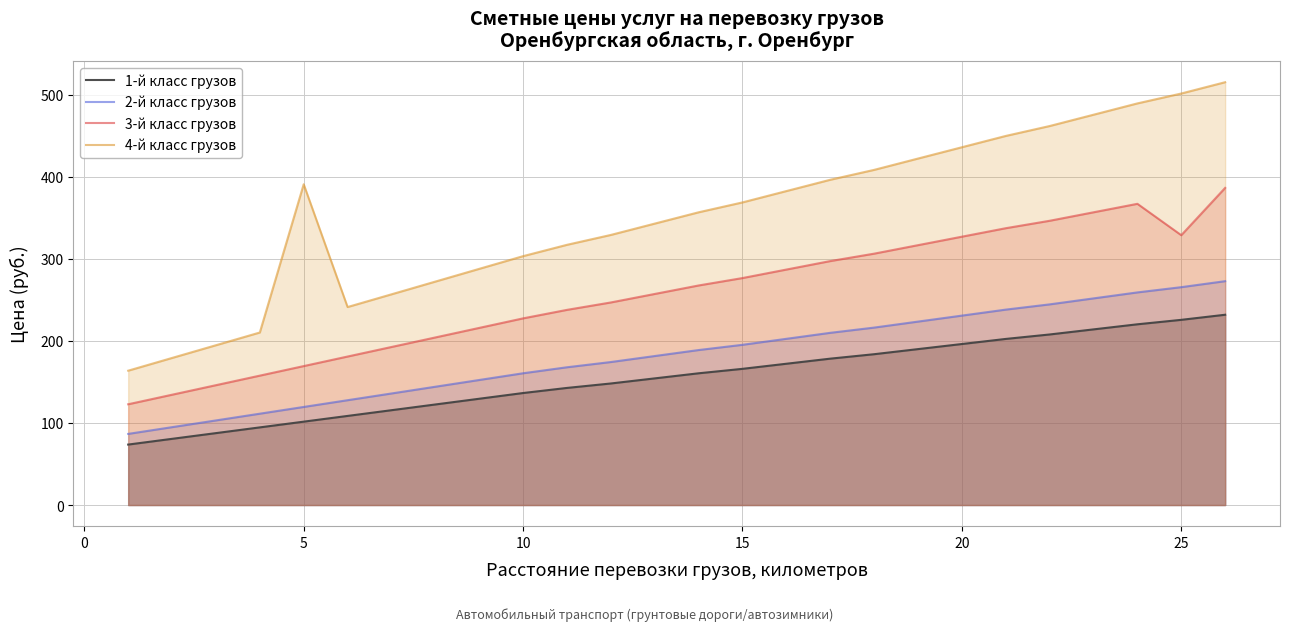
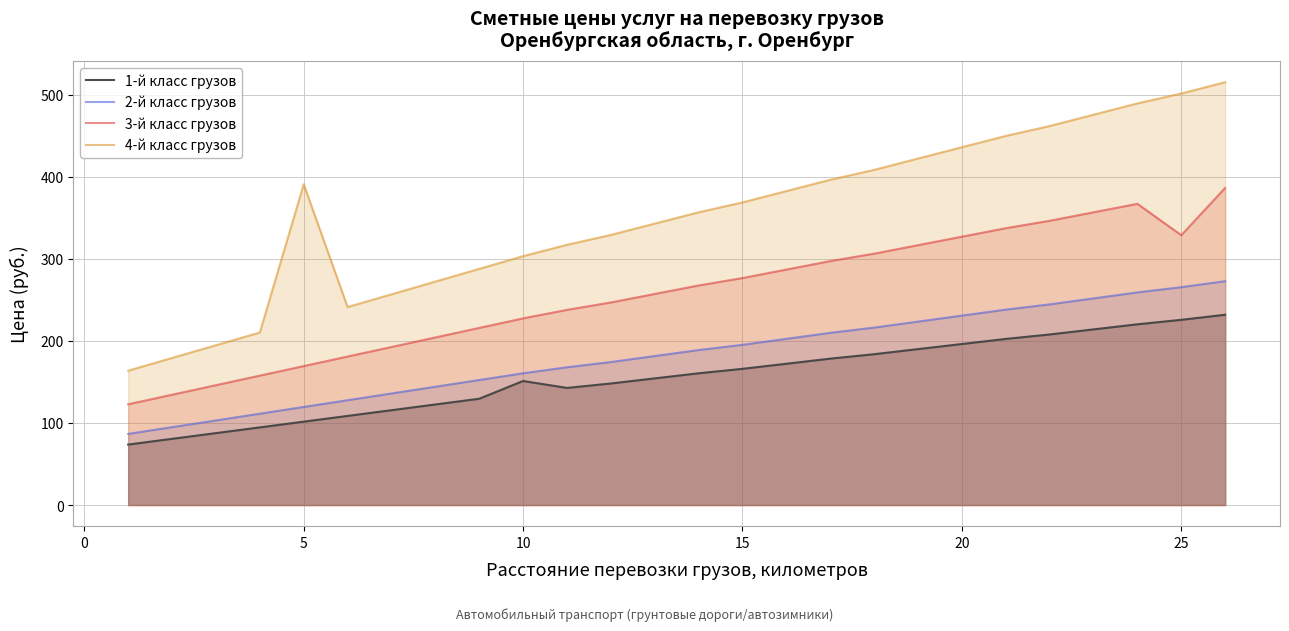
1-й класс грузов, 10: 140 -> 150
